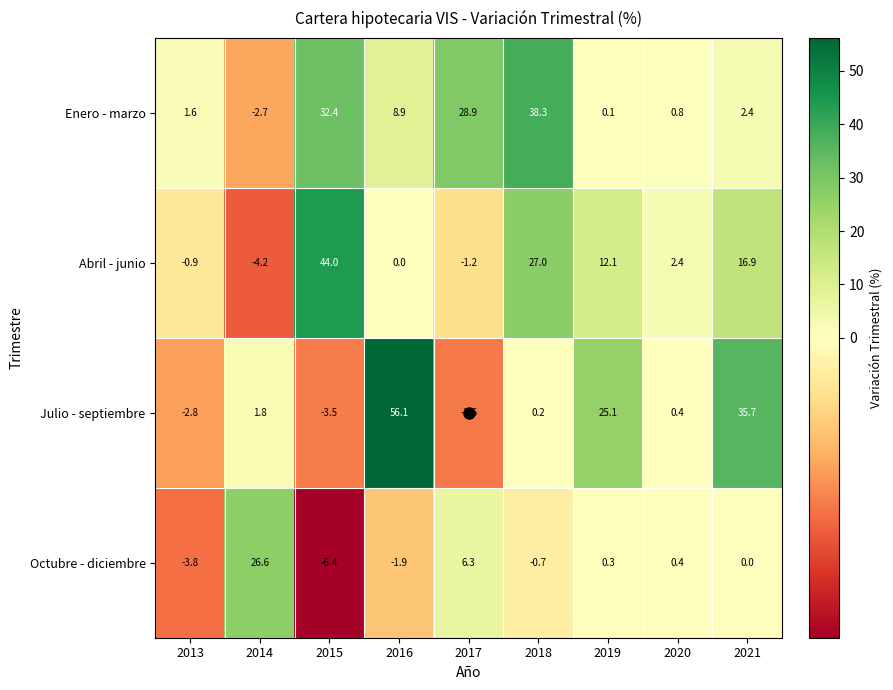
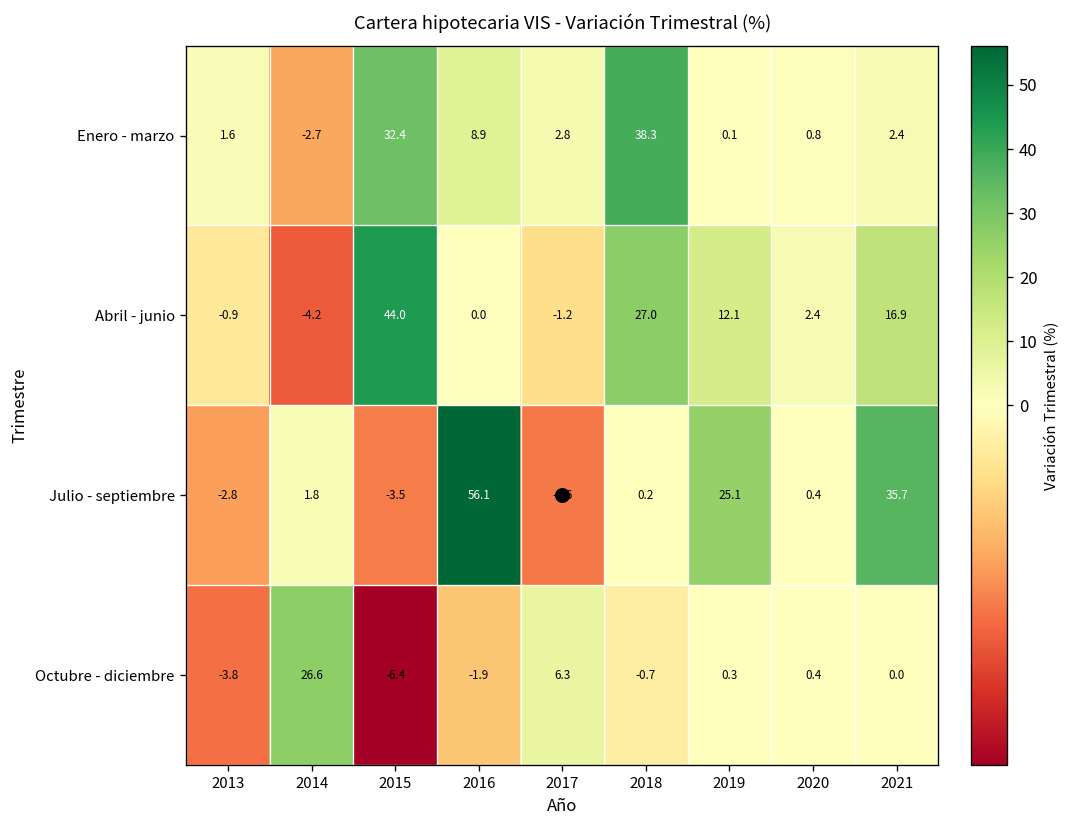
Enero - marzo, 2017: 28.9 -> 2.8
